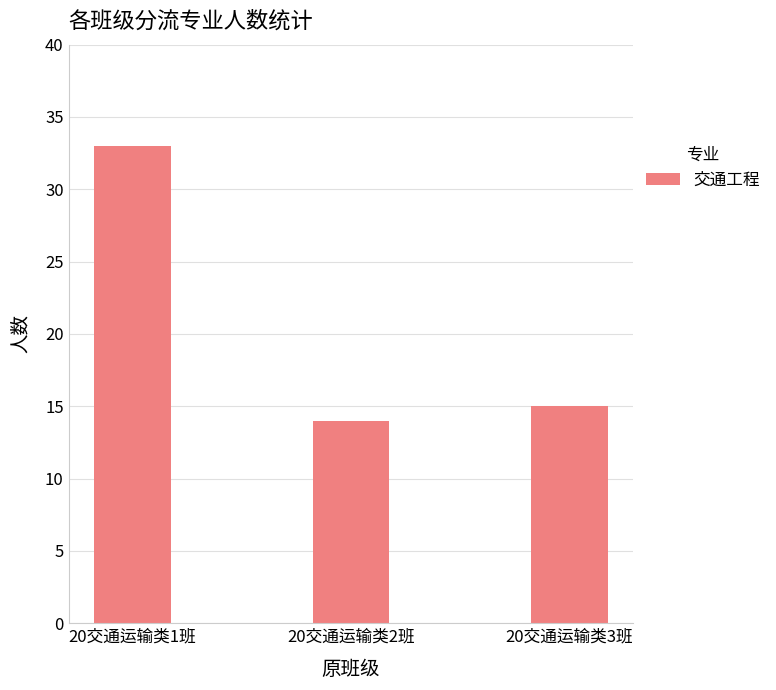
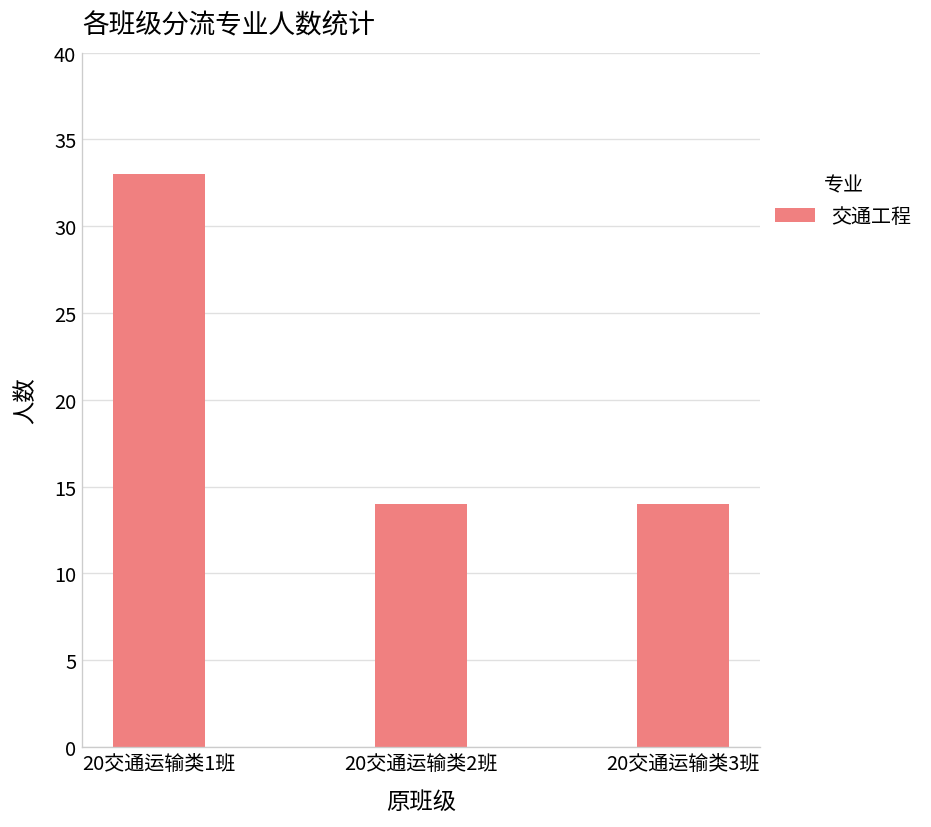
20交通运输类3班: 15 -> 14
